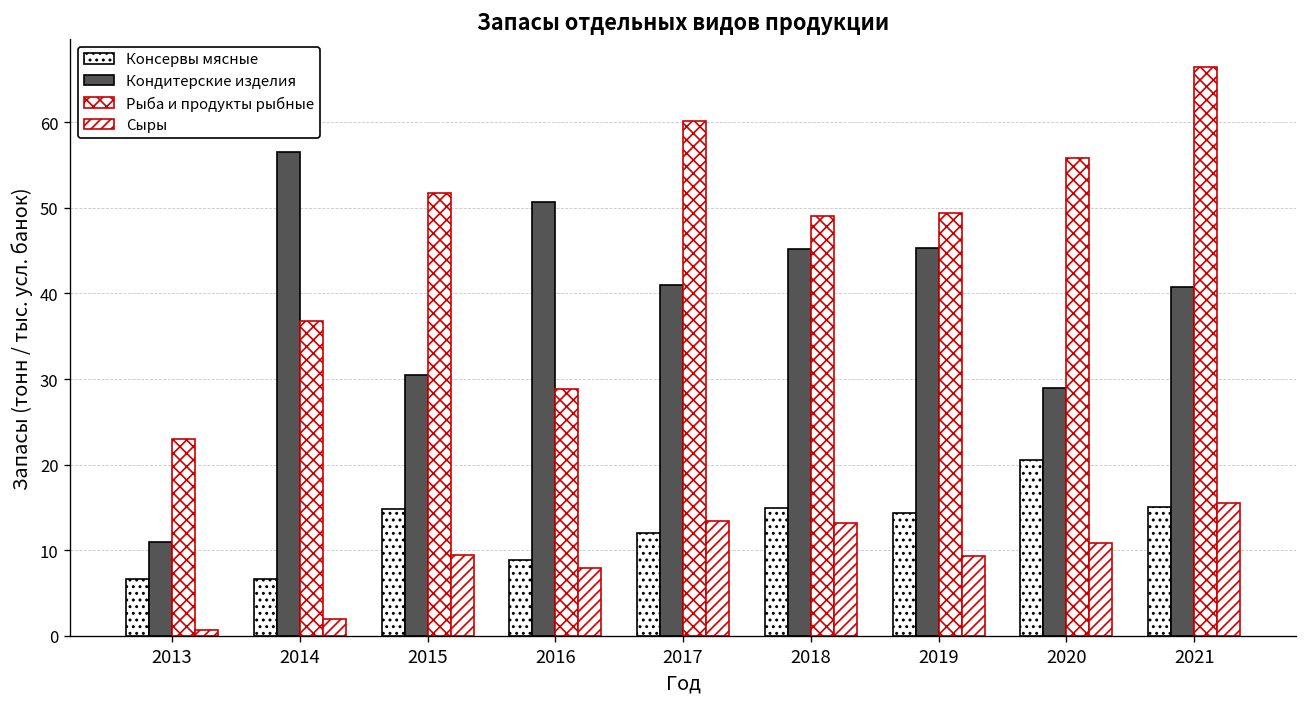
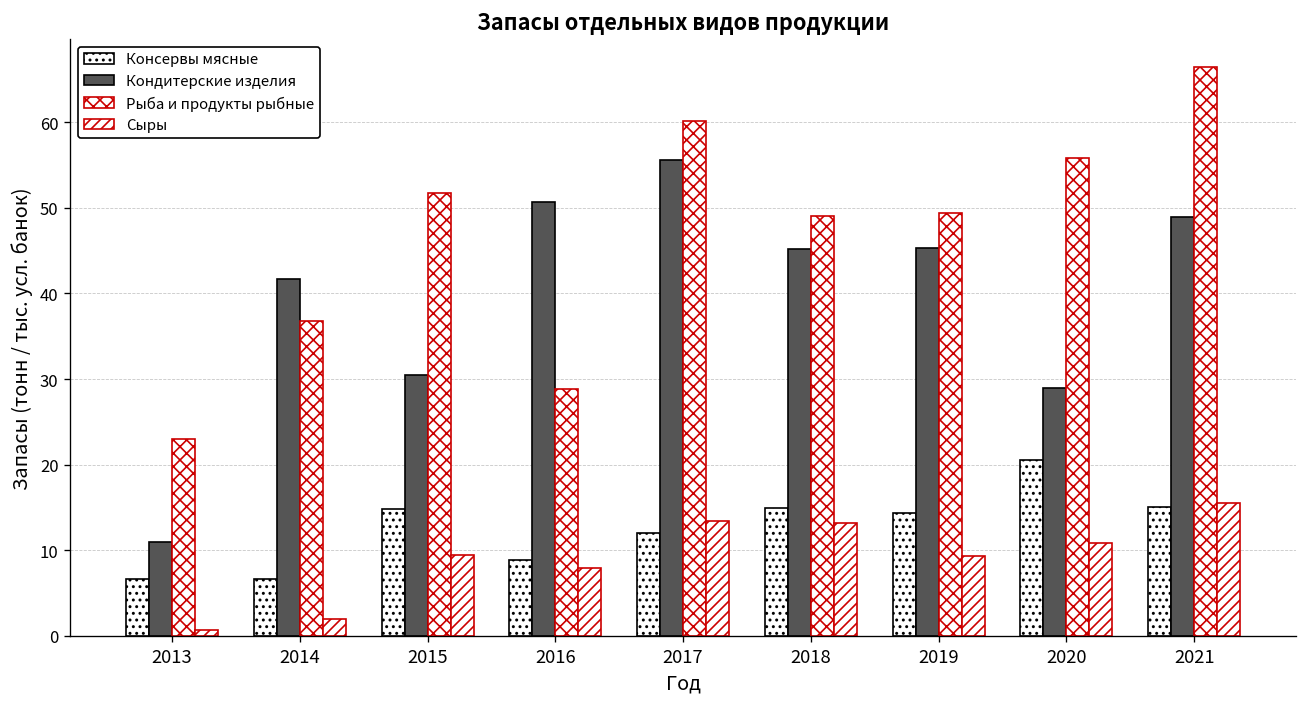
Кондитерские изделия, 2014: 57 -> 42
Кондитерские изделия, 2017: 41 -> 56
Кондитерские изделия, 2021: 41 -> 49
